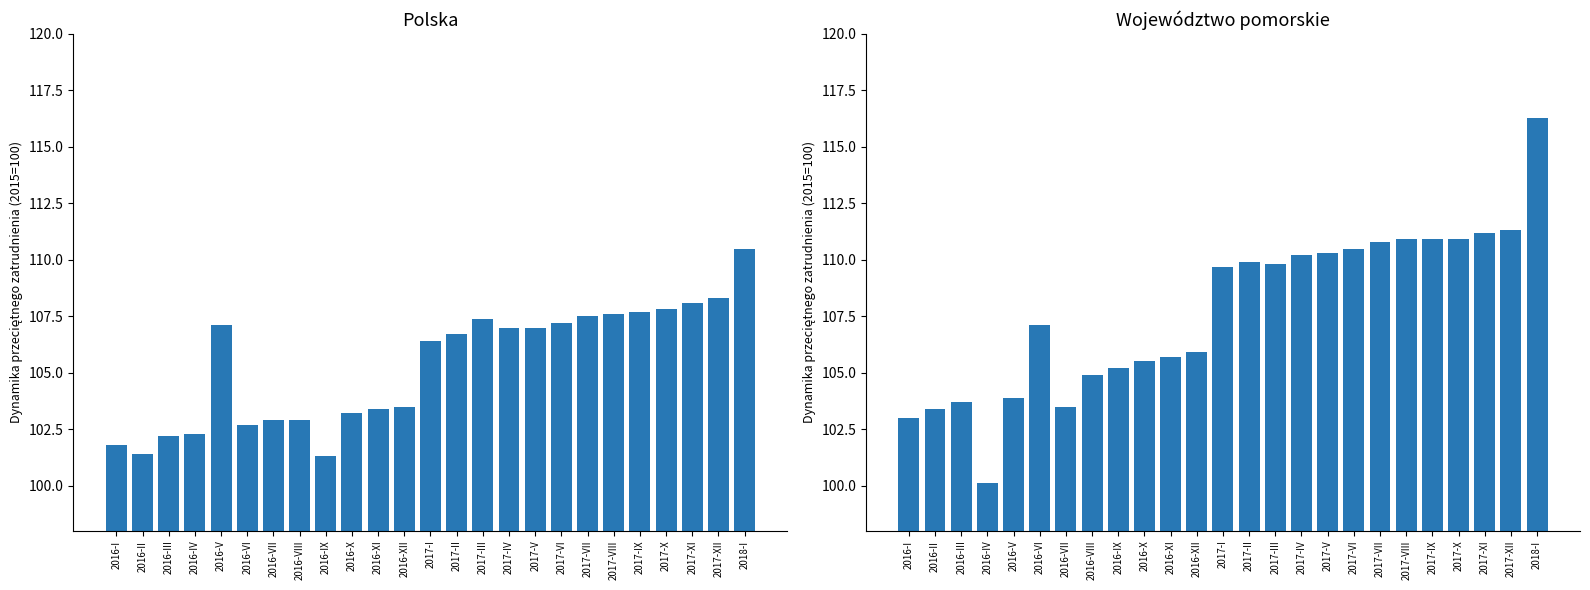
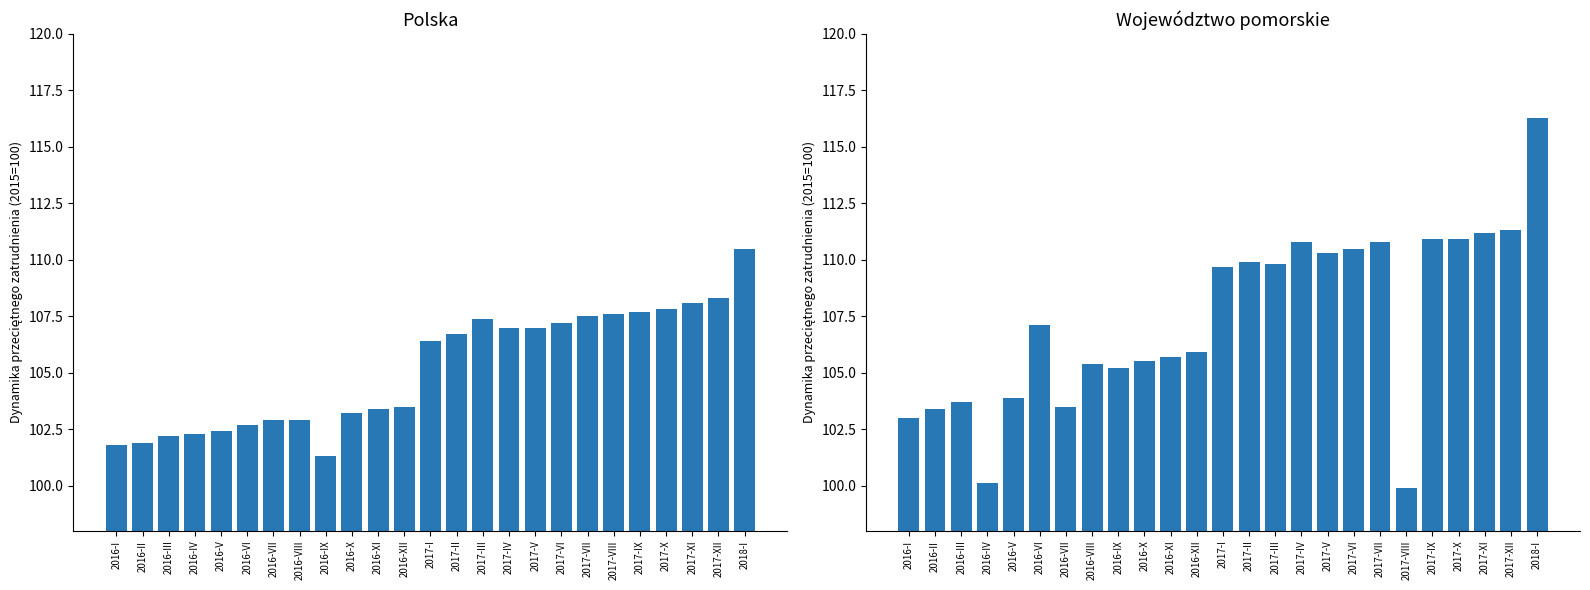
Polska, 2016-II: 101.4 -> 101.9
Polska, 2016-V: 107.1 -> 102.4
Województwo pomorskie, 2016-VIII: 104.9 -> 105.4
Województwo pomorskie, 2017-IV: 110.2 -> 110.8
Województwo pomorskie, 2017-VIII: 110.9 -> 99.9
